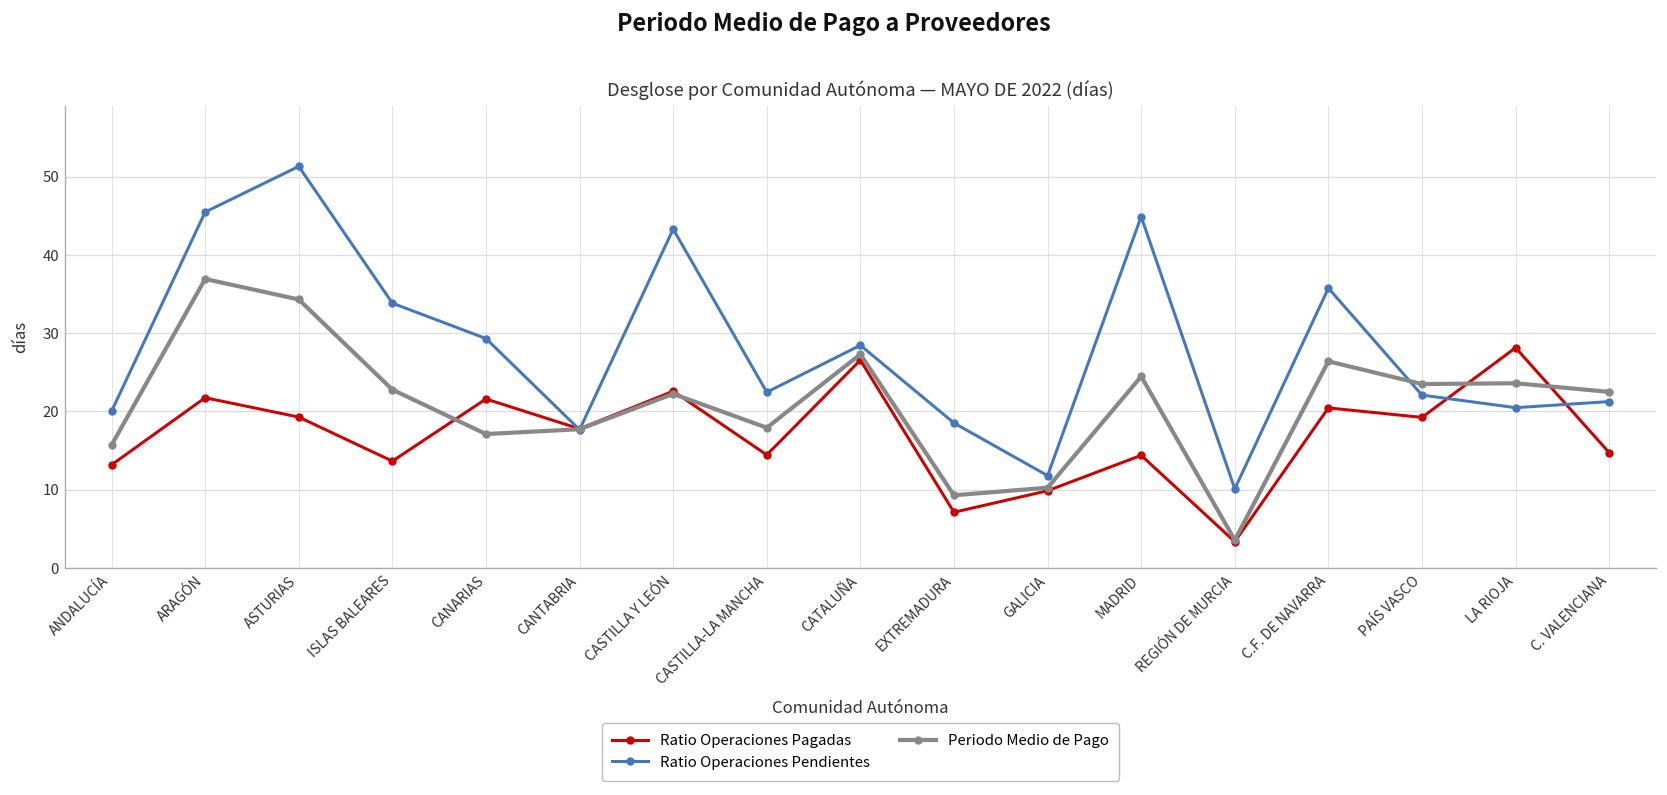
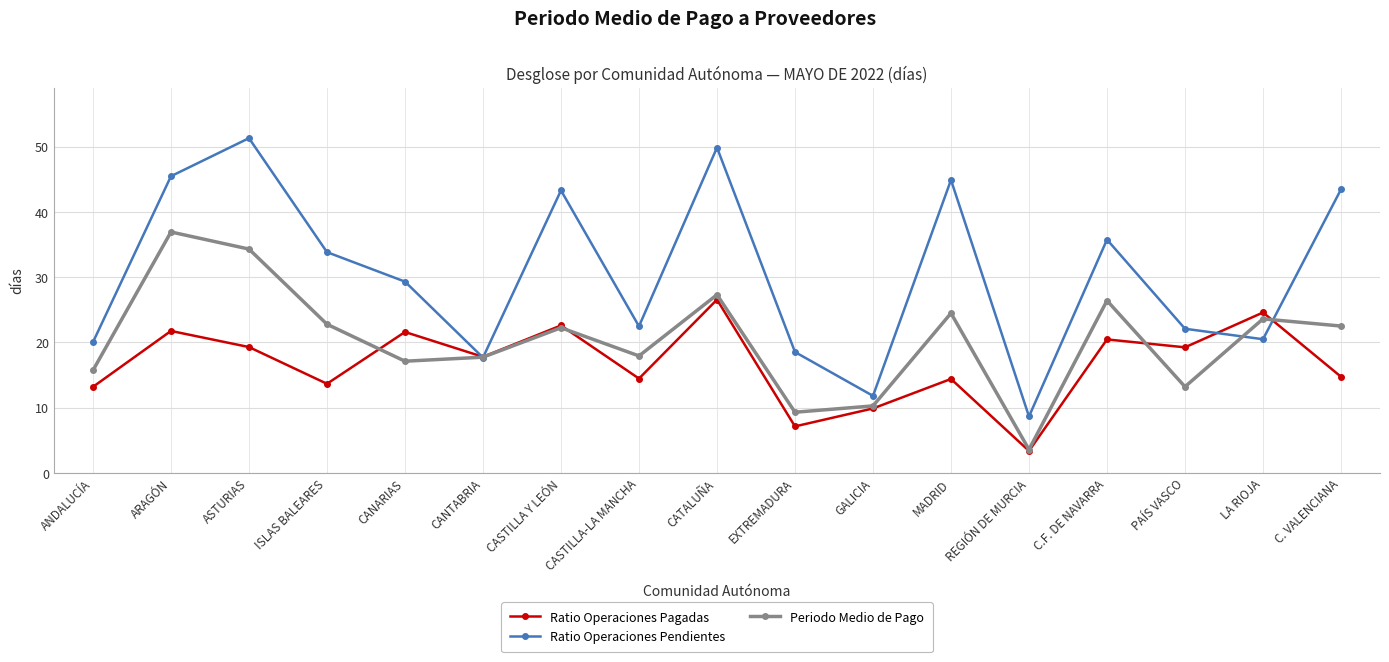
Ratio Operaciones Pendientes, CATALUÑA: 28 -> 50
Ratio Operaciones Pendientes, REGIÓN DE MURCIA: 10 -> 9
Periodo Medio de Pago, PAÍS VASCO: 24 -> 13
Ratio Operaciones Pagadas, LA RIOJA: 28 -> 25
Ratio Operaciones Pendientes, C. VALENCIANA: 21 -> 43
